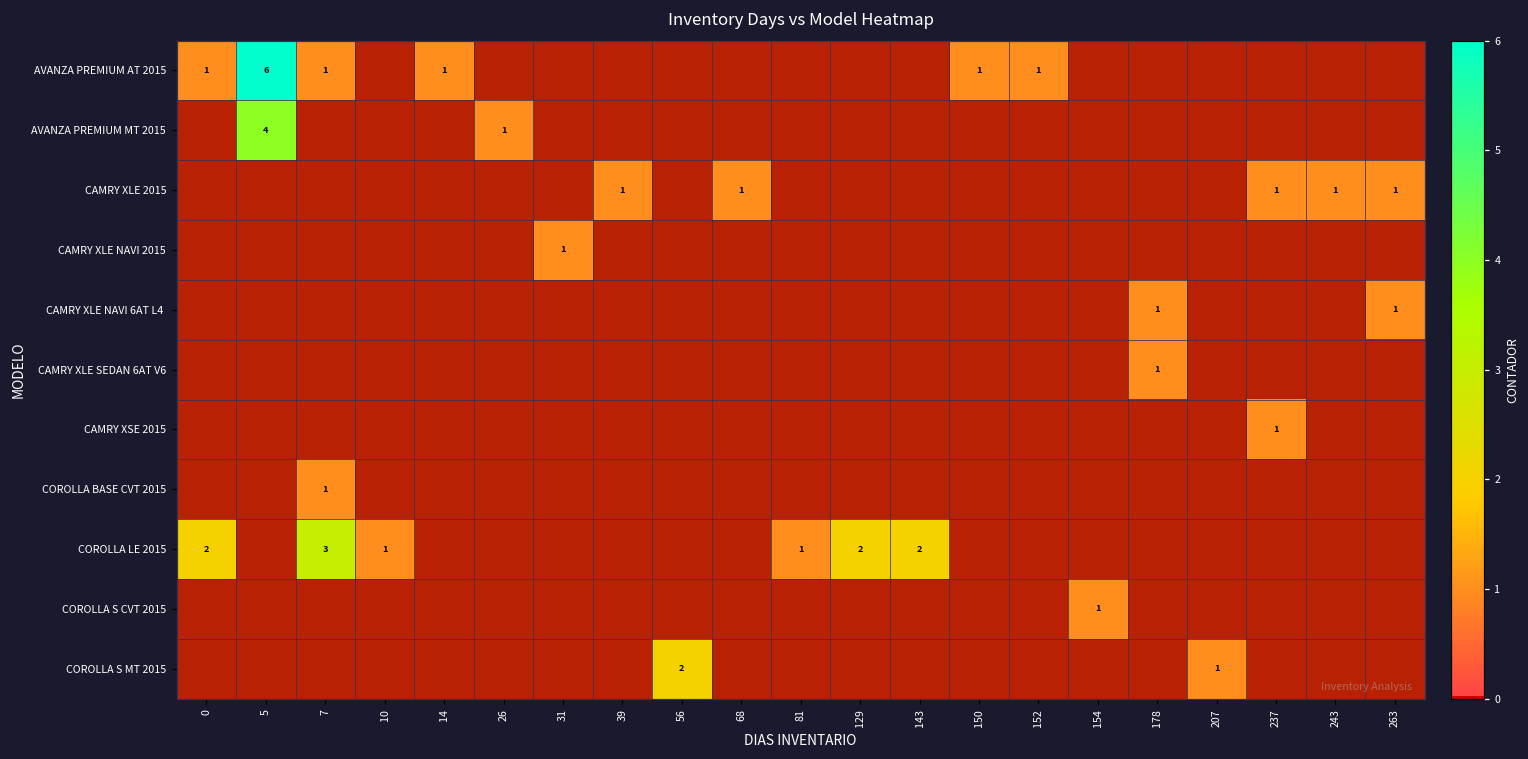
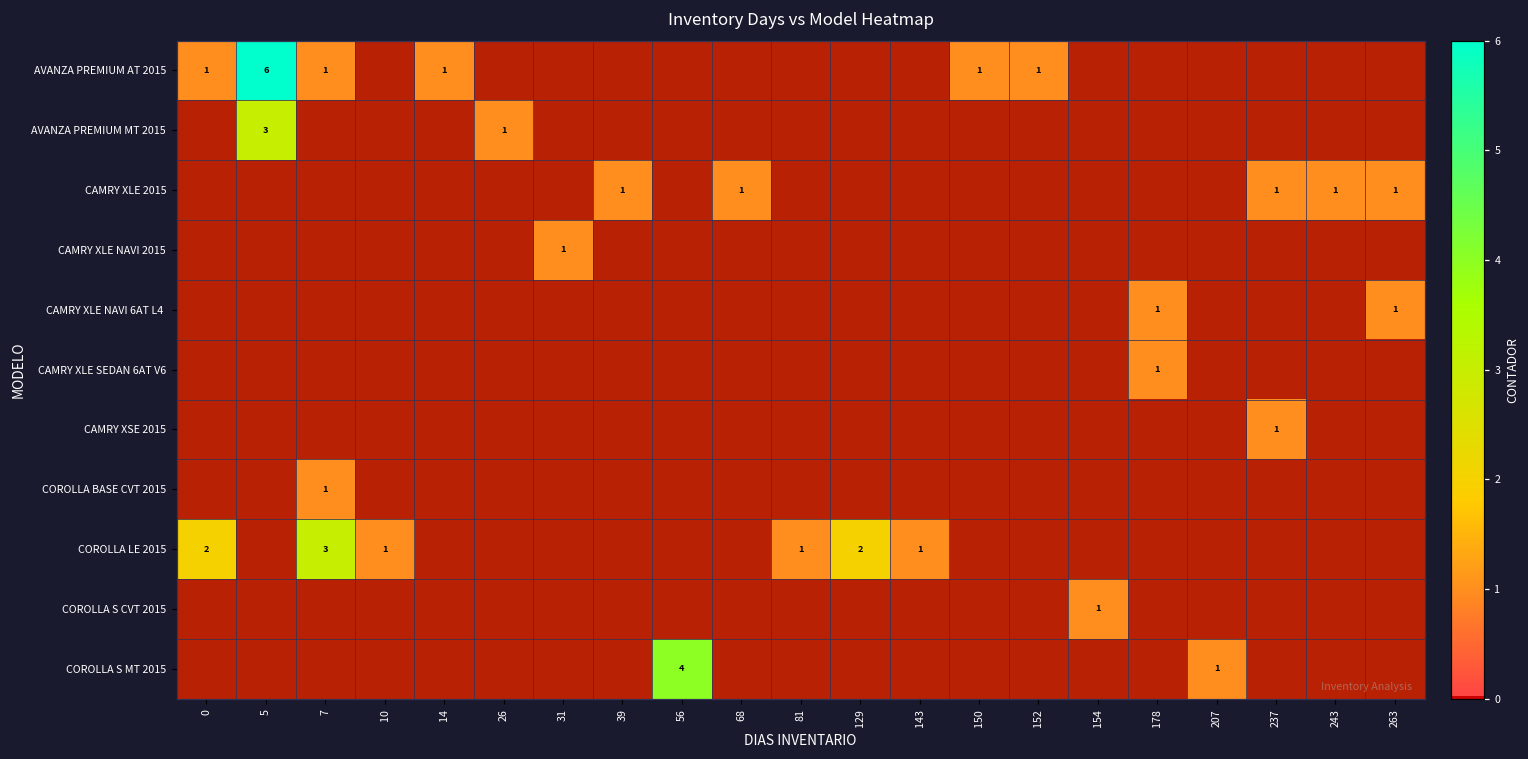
AVANZA PREMIUM MT 2015, 5: 4 -> 3
COROLLA LE 2015, 143: 2 -> 1
COROLLA S MT 2015, 56: 2 -> 4
